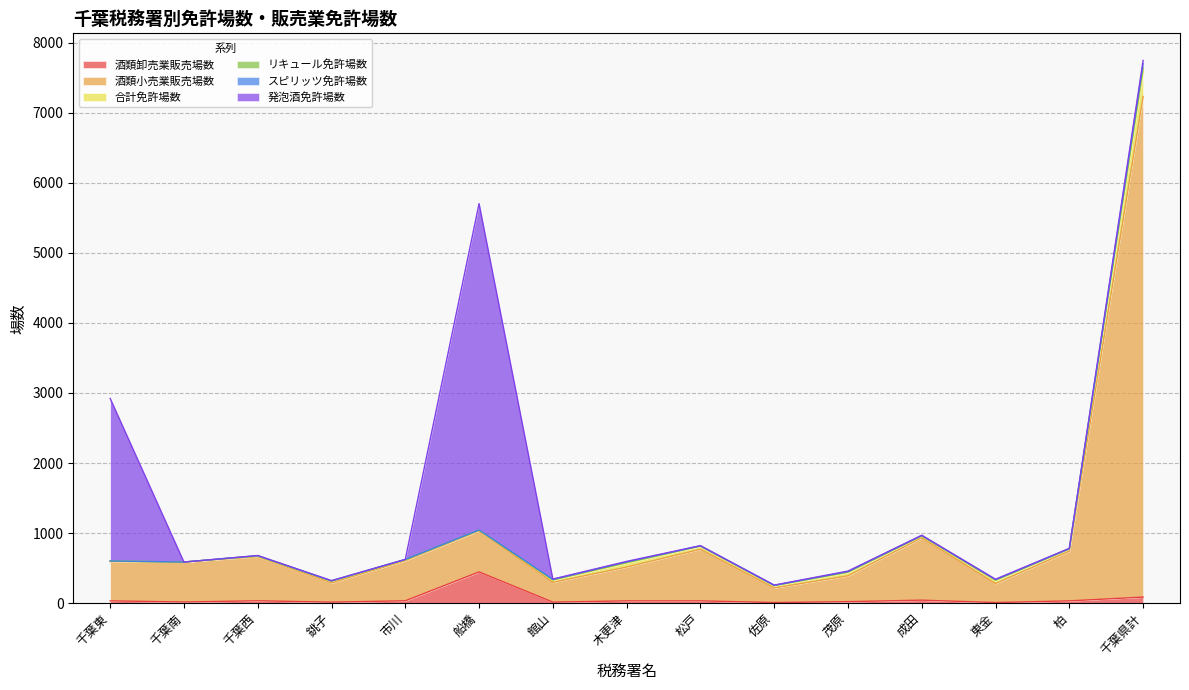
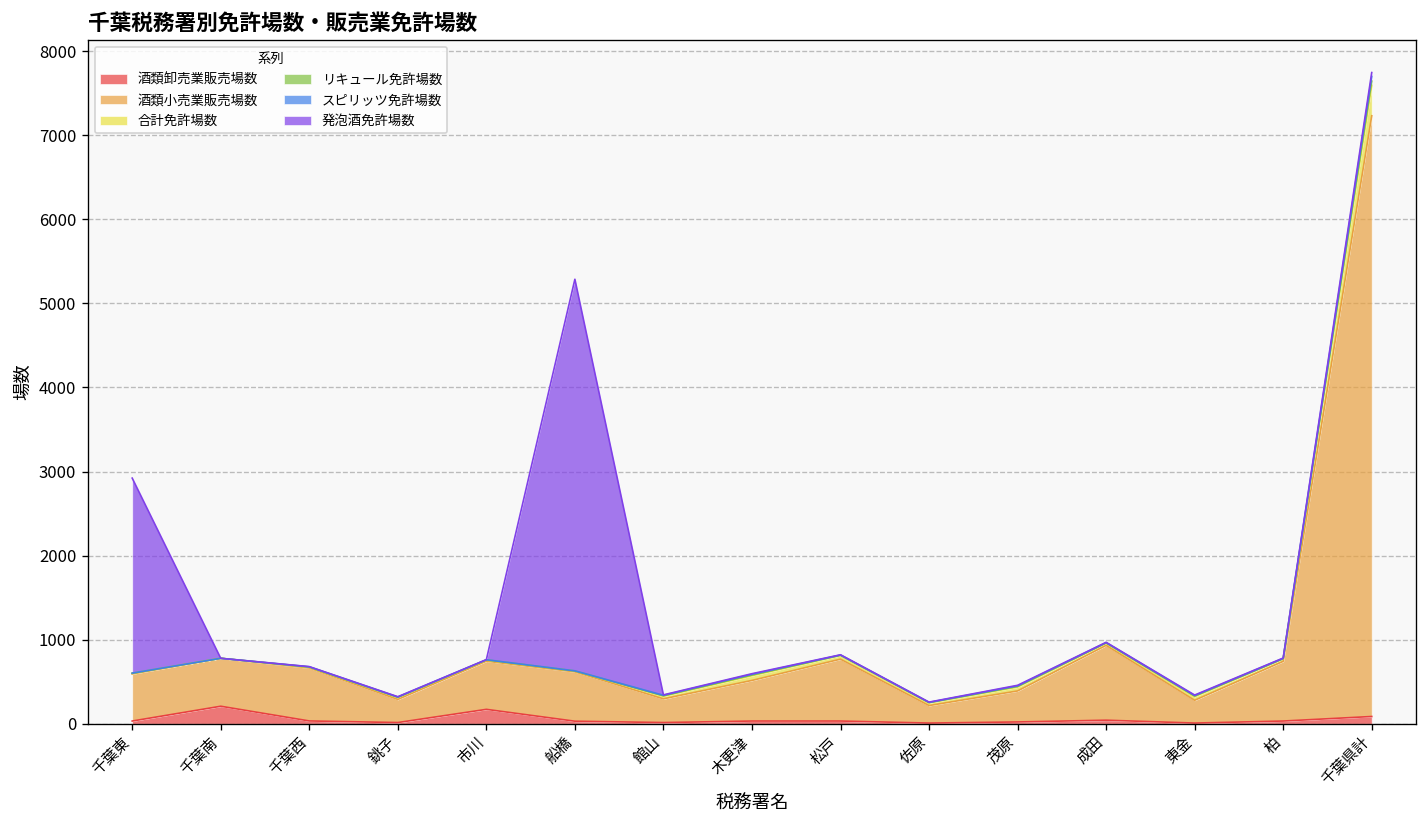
酒類卸売業販売場数, 千葉南: 0 -> 200
酒類卸売業販売場数, 市川: 0 -> 200
酒類卸売業販売場数, 船橋: 400 -> 0
